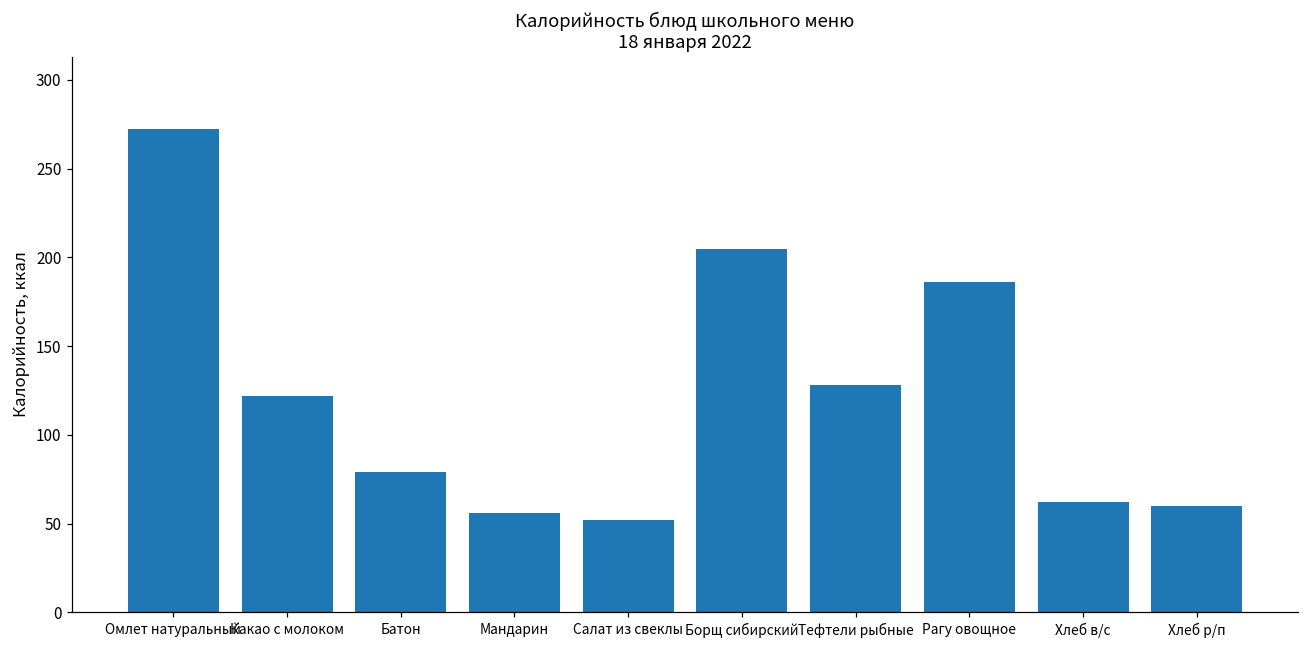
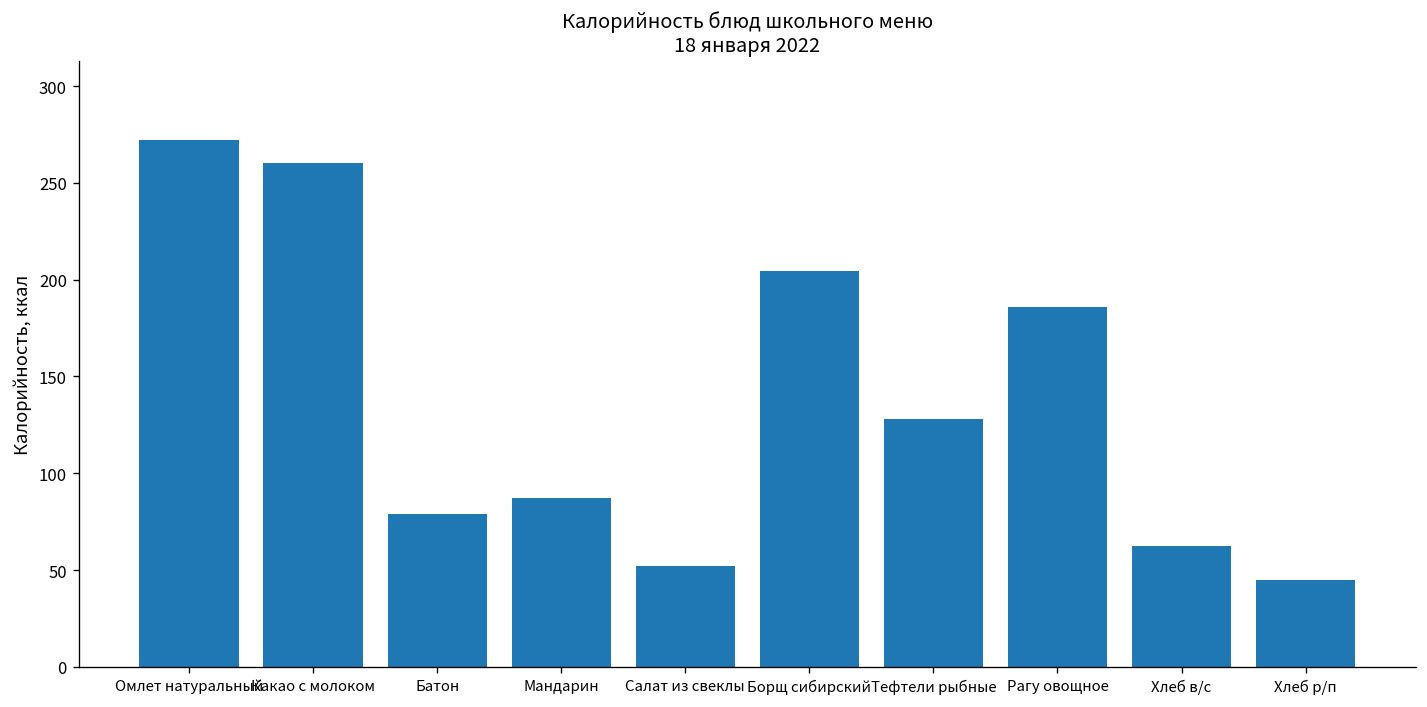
Какао с молоком: 122 -> 260
Мандарин: 56 -> 87
Хлеб р/п: 60 -> 45
